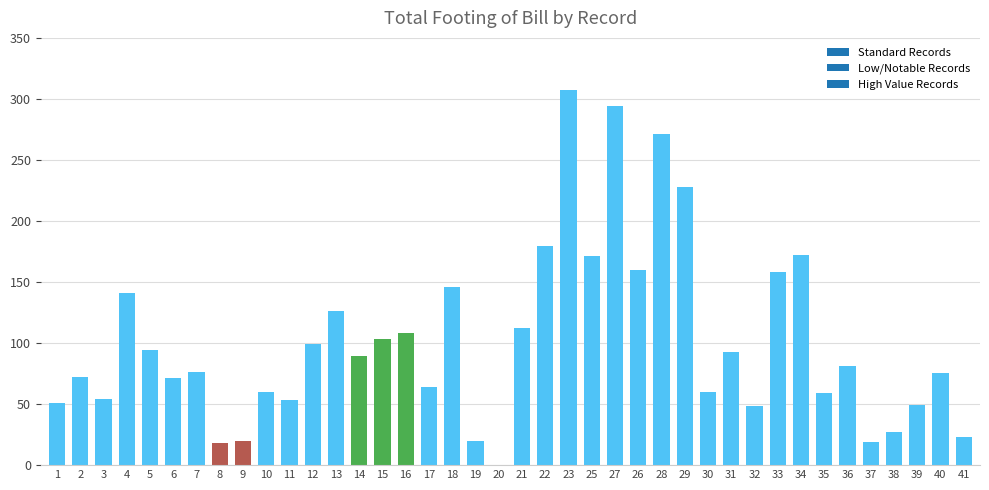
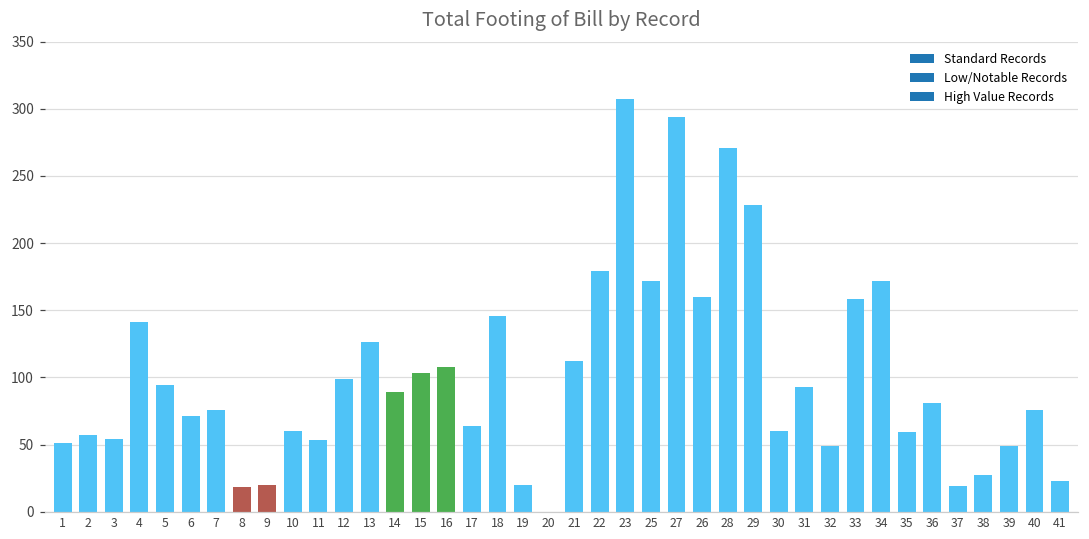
2: 73 -> 57
